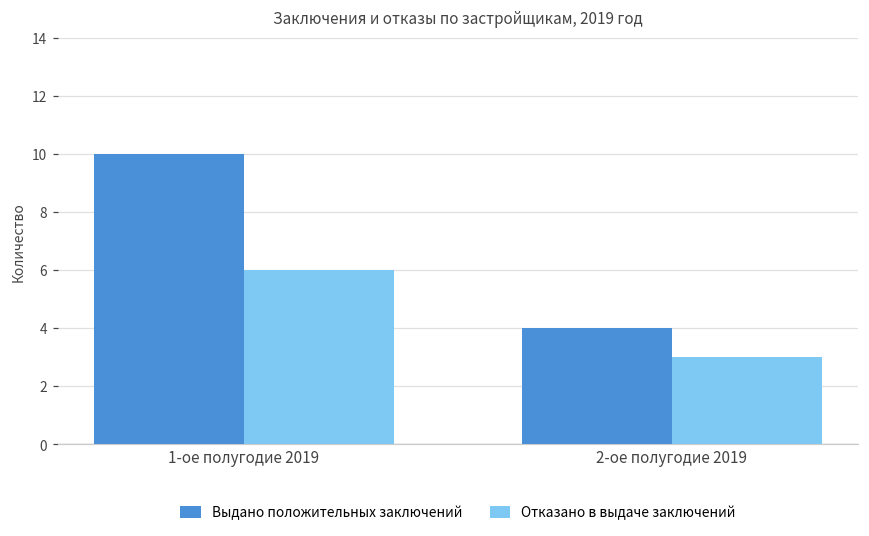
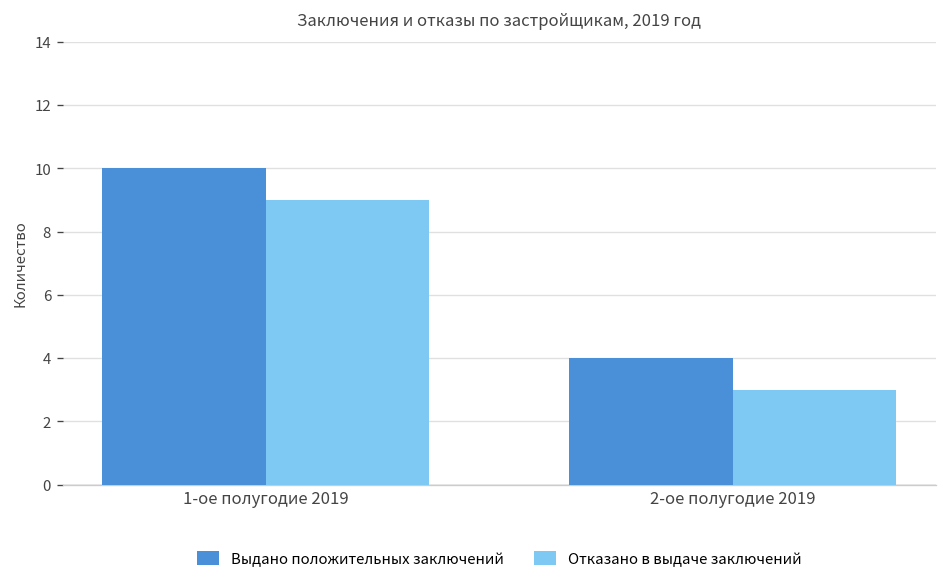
Отказано в выдаче заключений, 1-ое полугодие 2019: 6 -> 9
